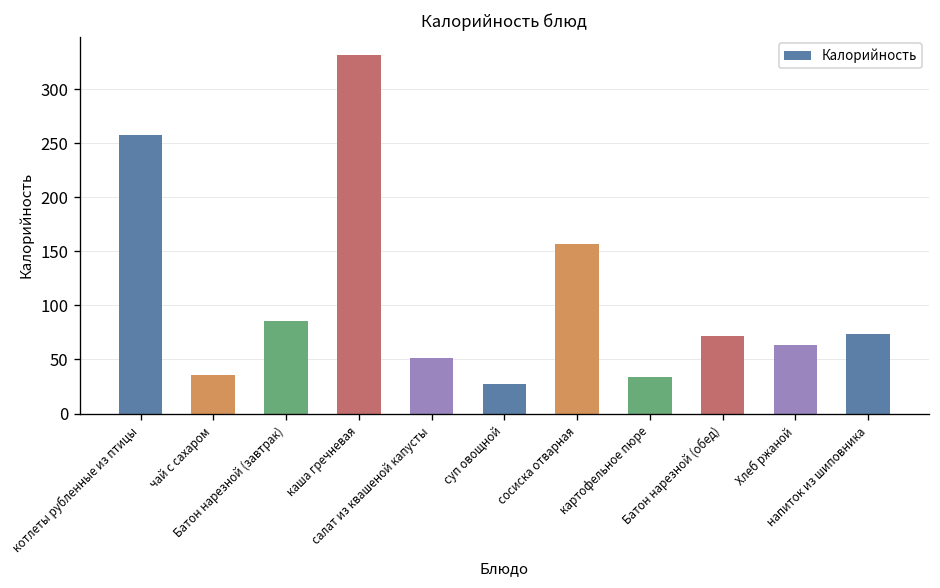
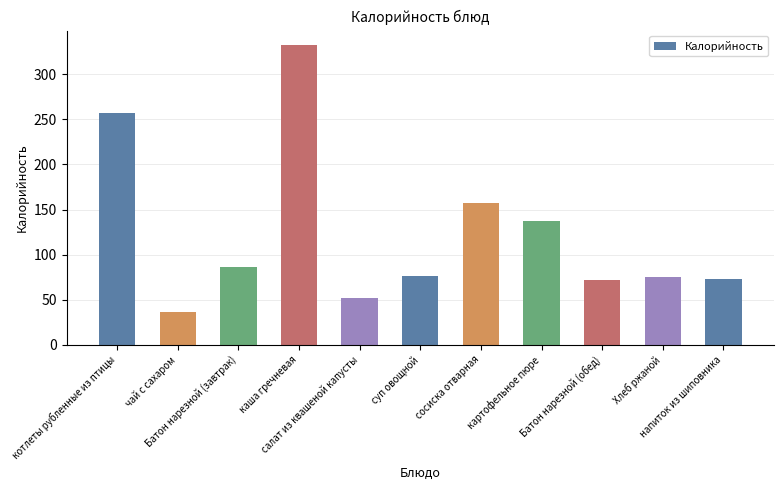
суп овощной: 30 -> 80
картофельное пюре: 30 -> 140
Хлеб ржаной: 60 -> 80
